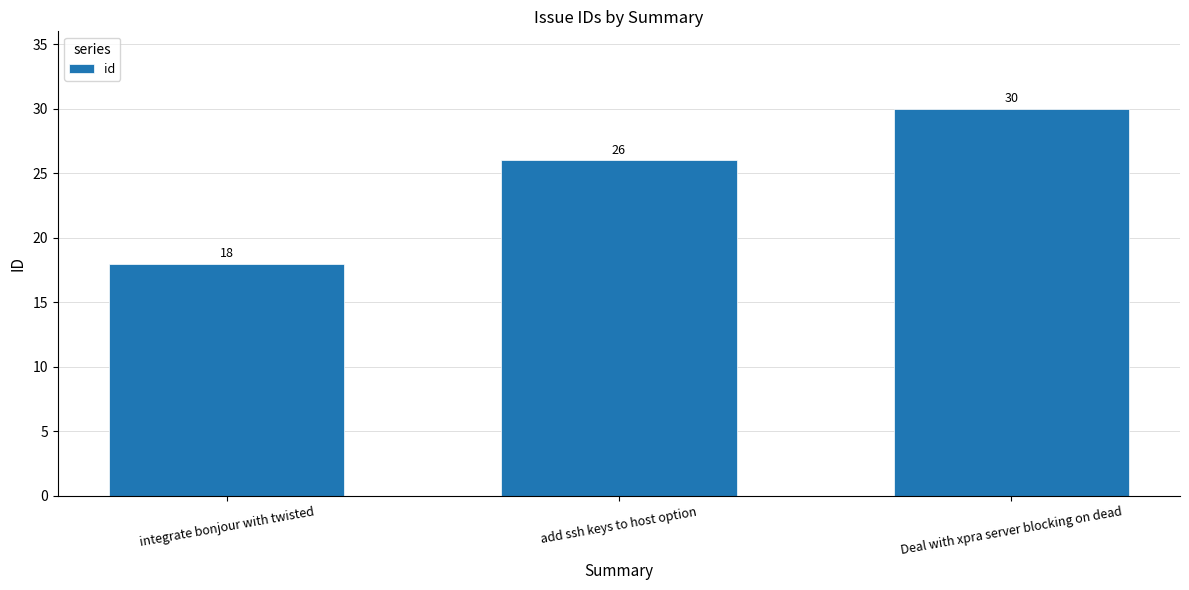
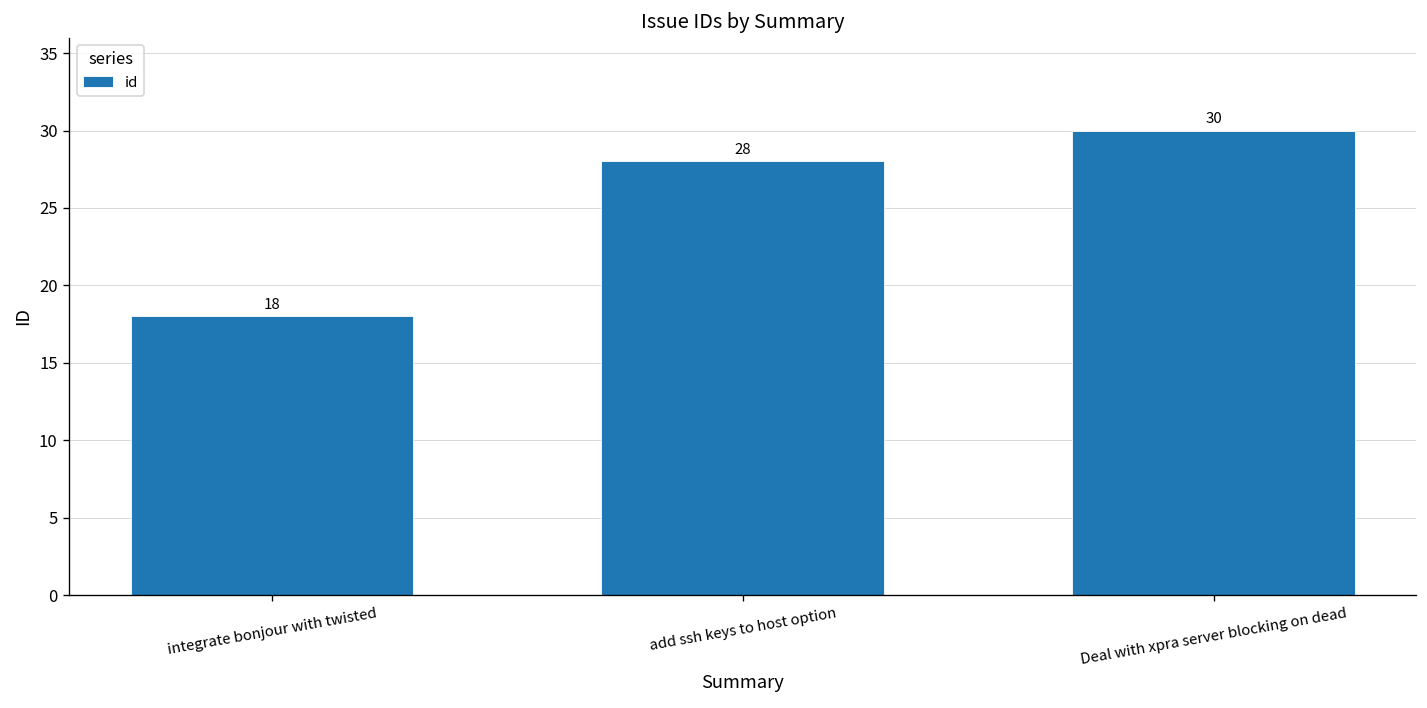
add ssh keys to host option: 26 -> 28
